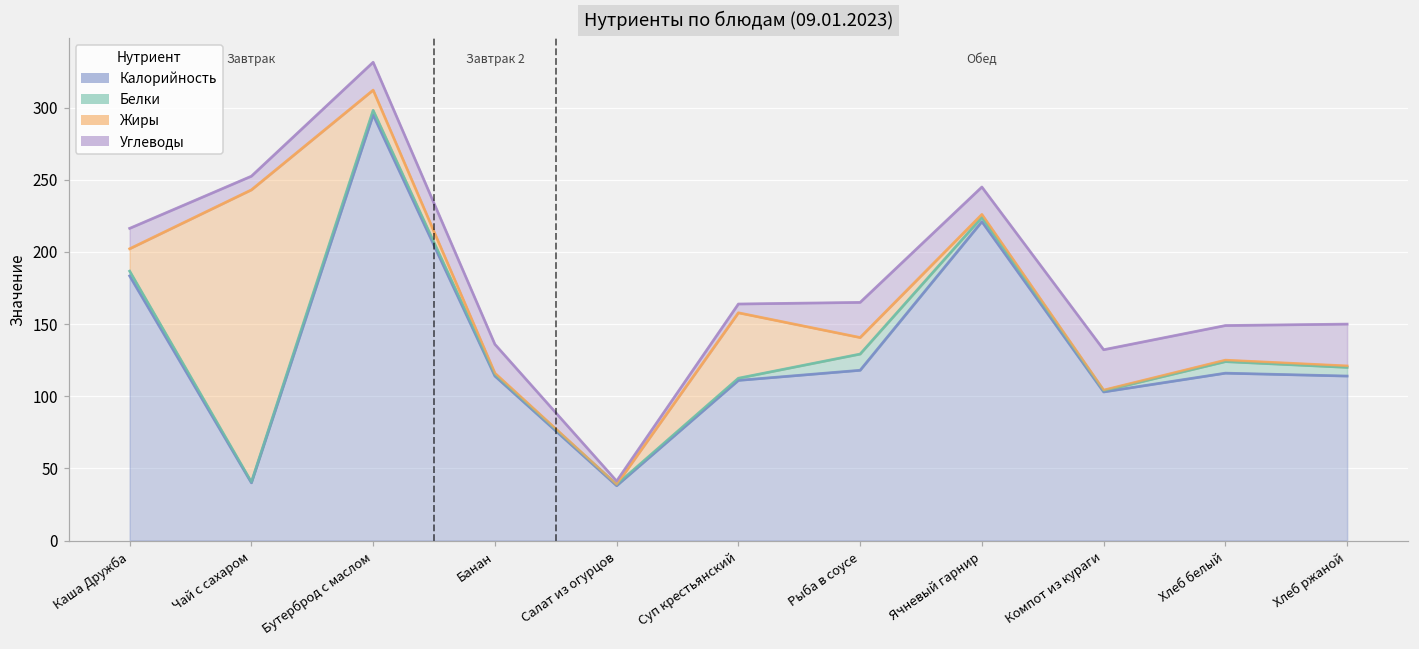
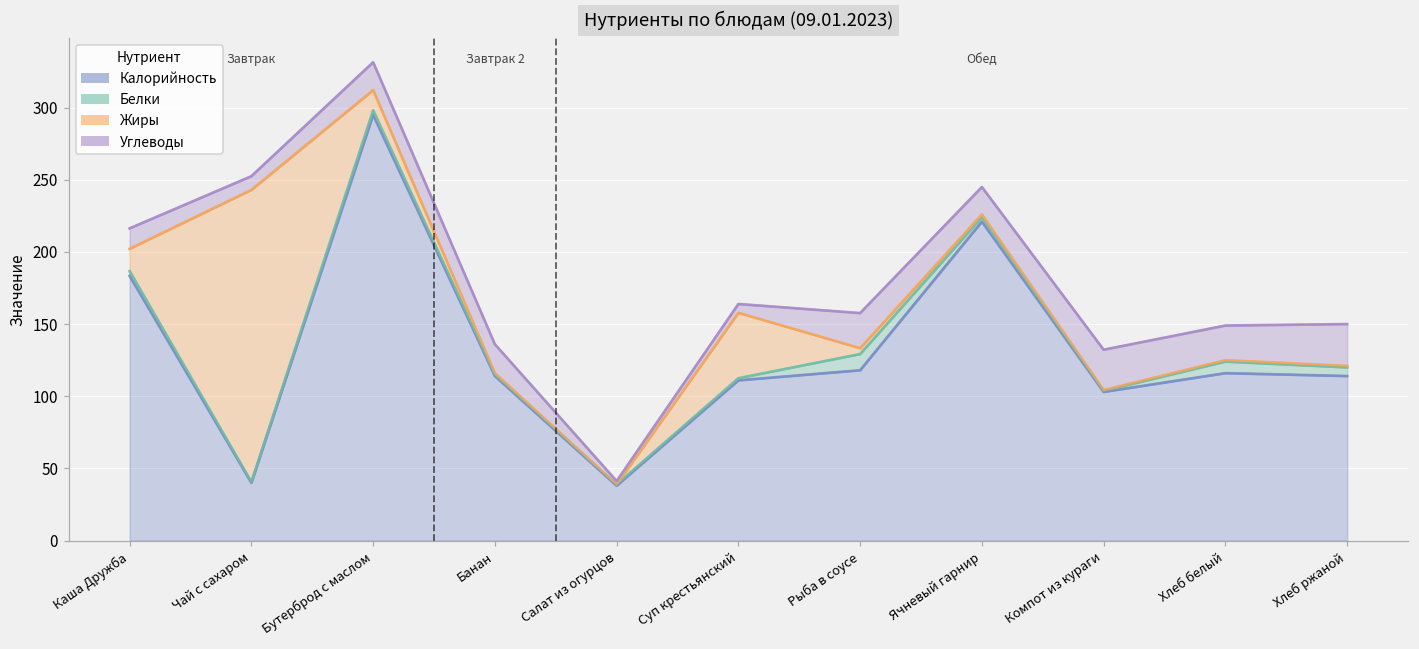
Жиры, Рыба в соусе: 11 -> 4
